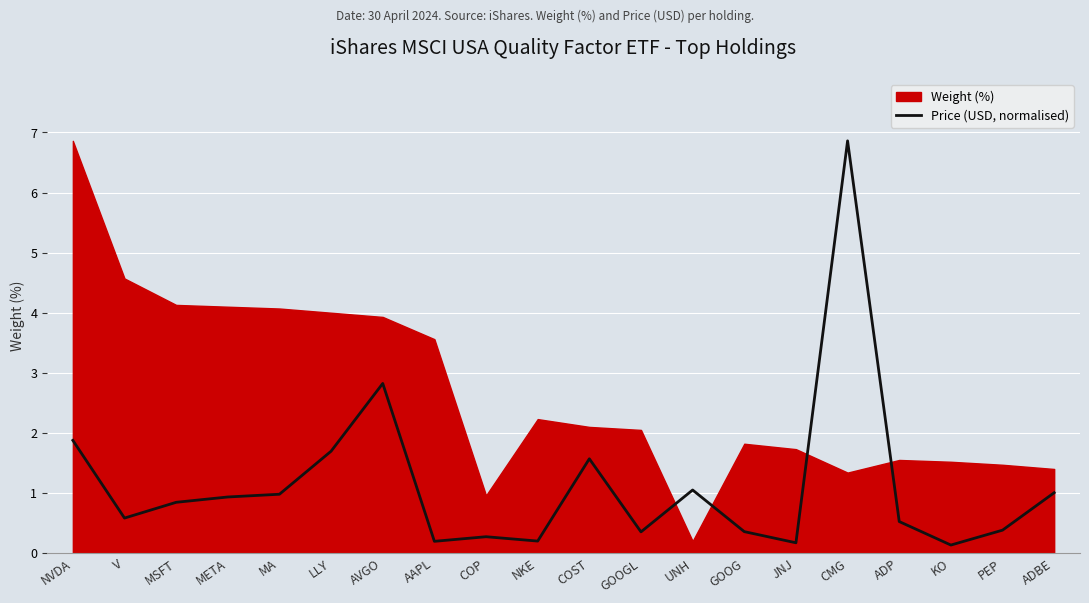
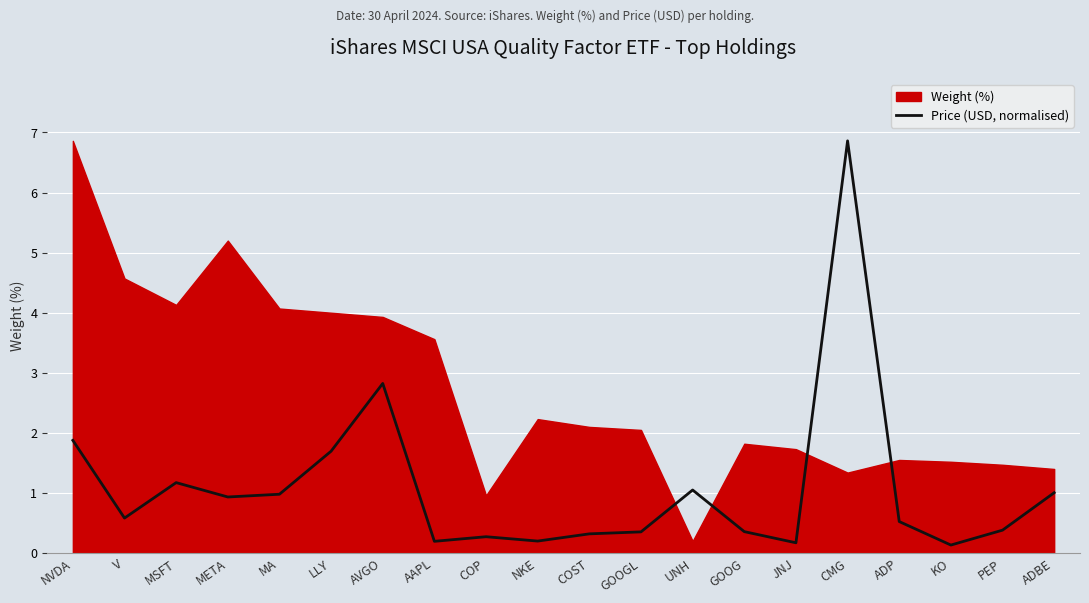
Price (USD, normalised), MSFT: 0.8 -> 1.2
Weight (%), META: 4.1 -> 5.2
Price (USD, normalised), COST: 1.6 -> 0.3
